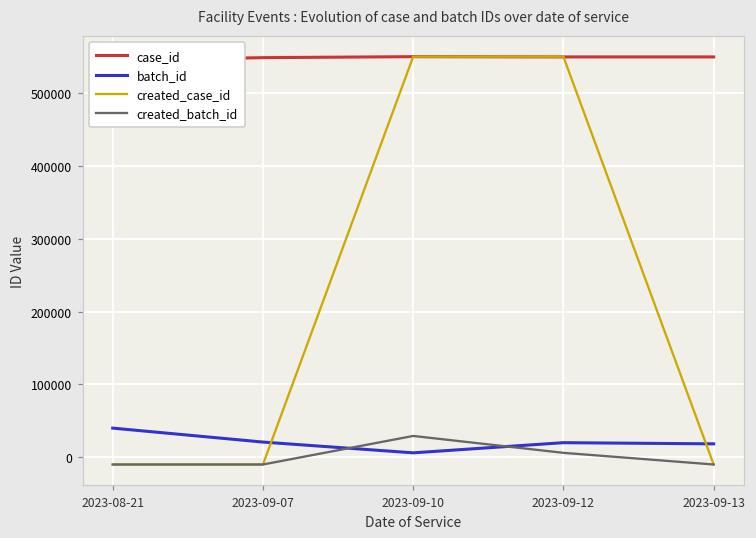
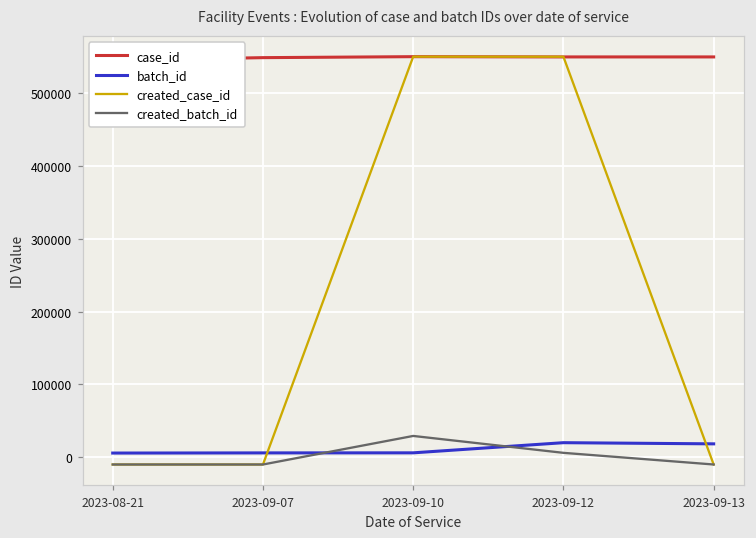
batch_id, 2023-08-21: 40000 -> 10000
batch_id, 2023-09-07: 20000 -> 10000
